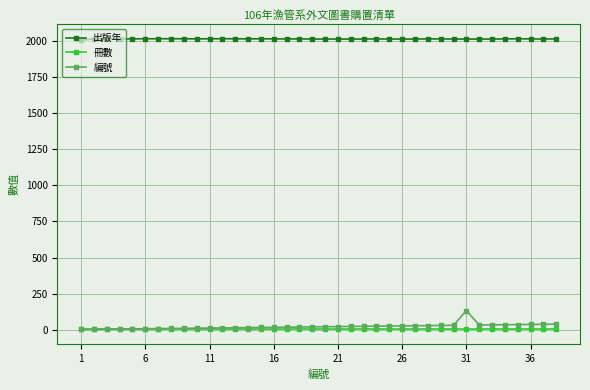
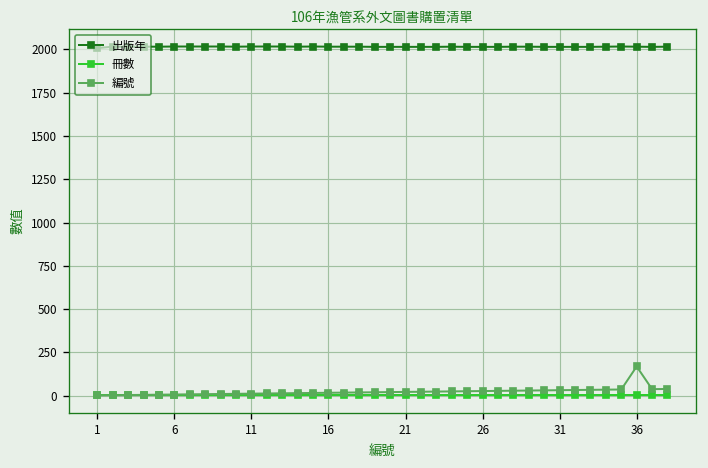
編號, 31: 130 -> 30
編號, 36: 40 -> 170
